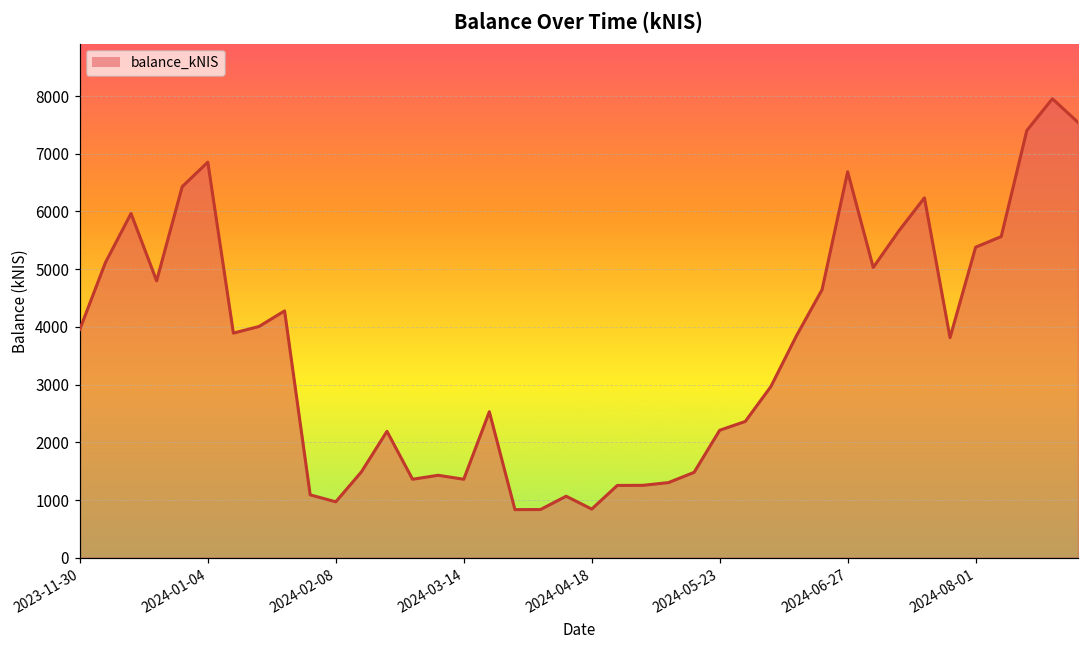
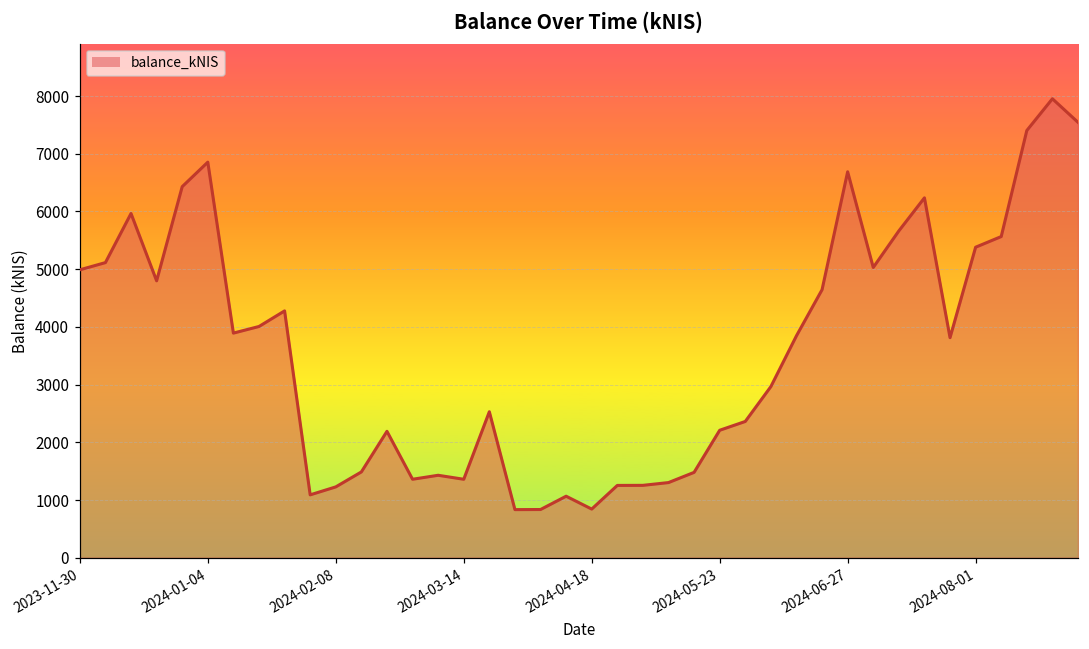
2023-11-30: 4000 -> 5000
2024-02-08: 1000 -> 1200
